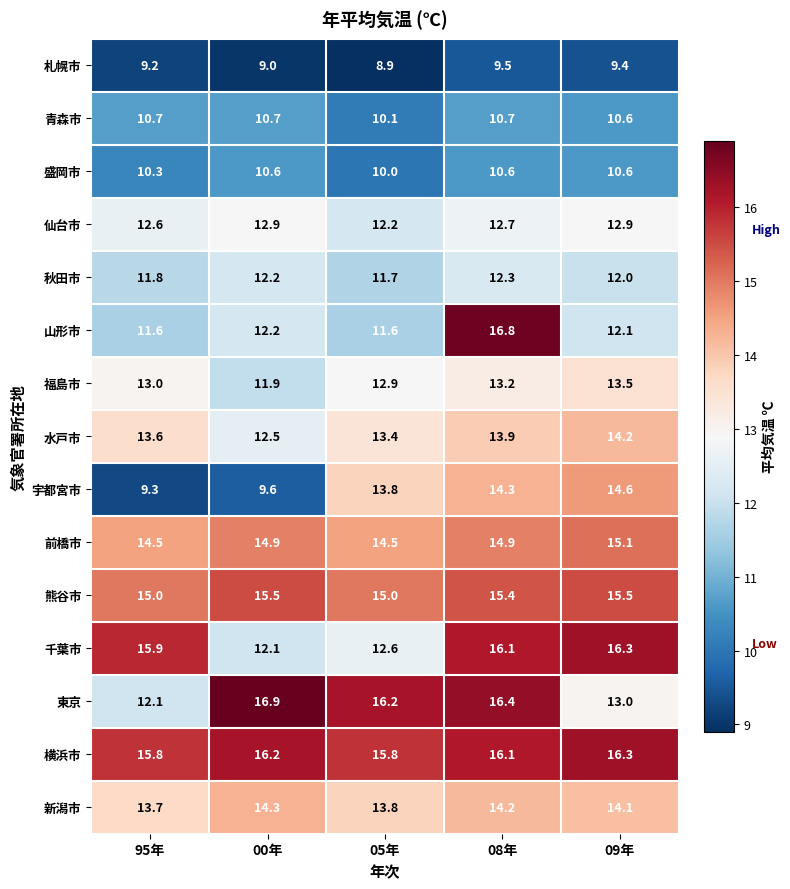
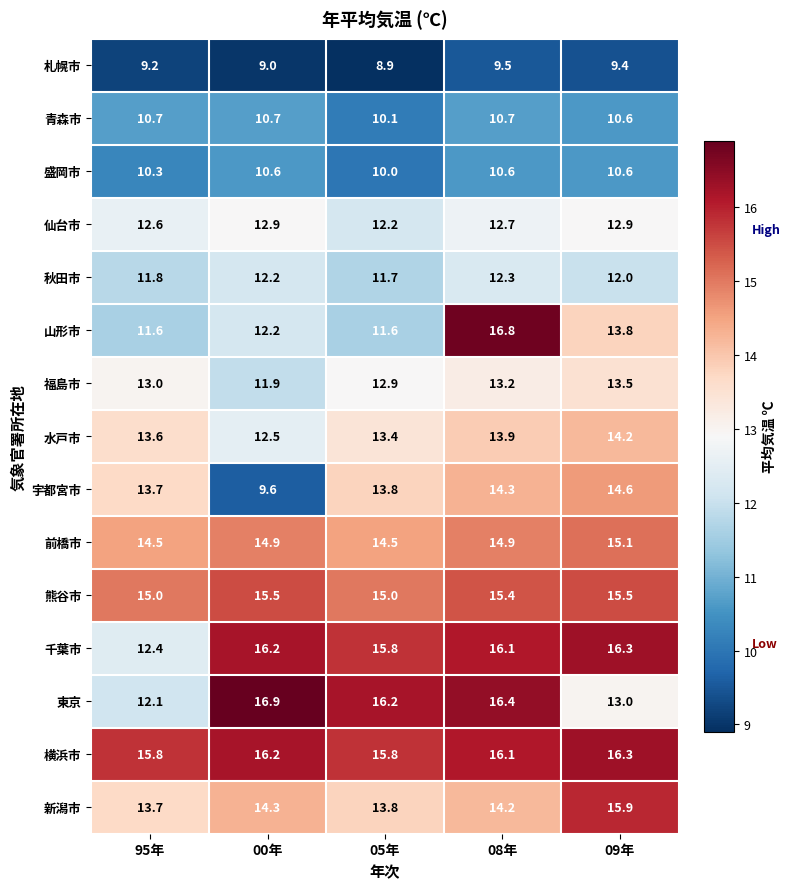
山形市, 09年: 12.1 -> 13.8
宇都宮市, 95年: 9.3 -> 13.7
千葉市, 95年: 15.9 -> 12.4
千葉市, 00年: 12.1 -> 16.2
千葉市, 05年: 12.6 -> 15.8
新潟市, 09年: 14.1 -> 15.9
